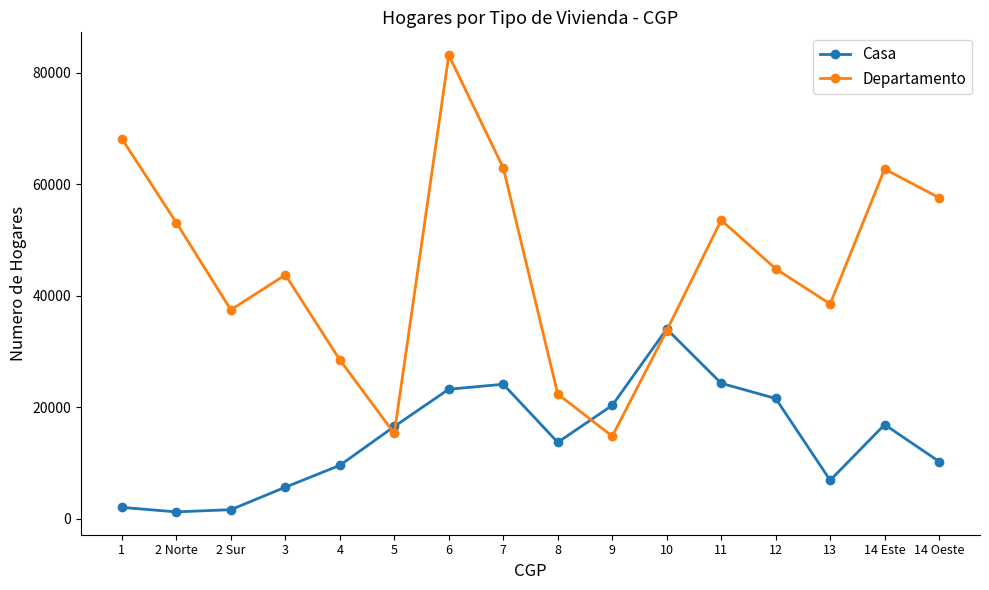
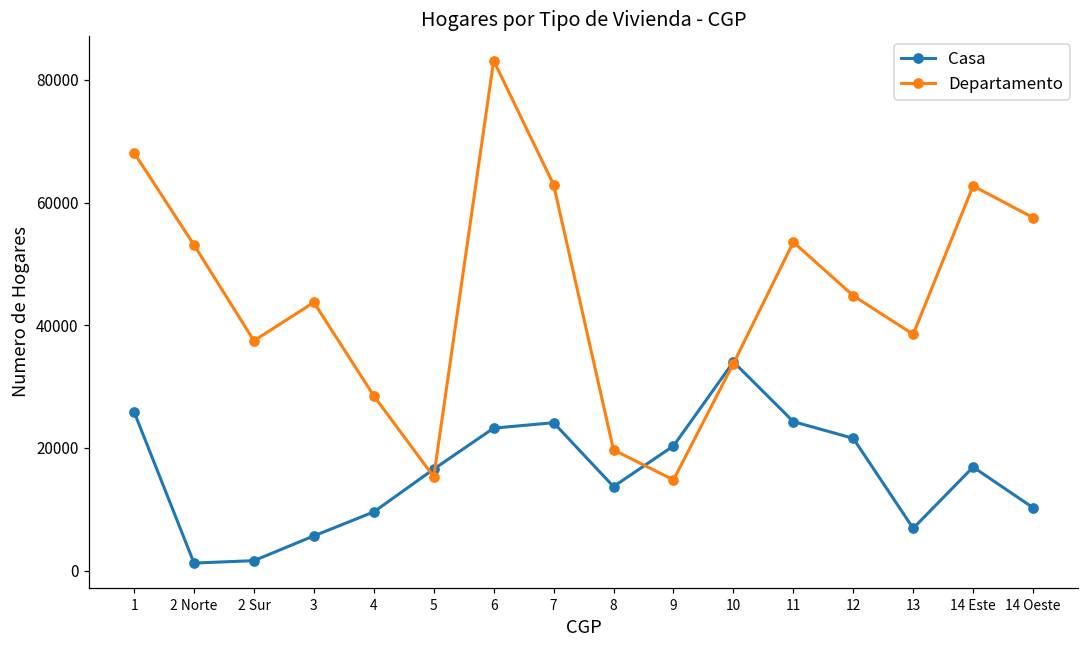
Casa, 1: 2000 -> 26000
Departamento, 8: 22000 -> 20000
